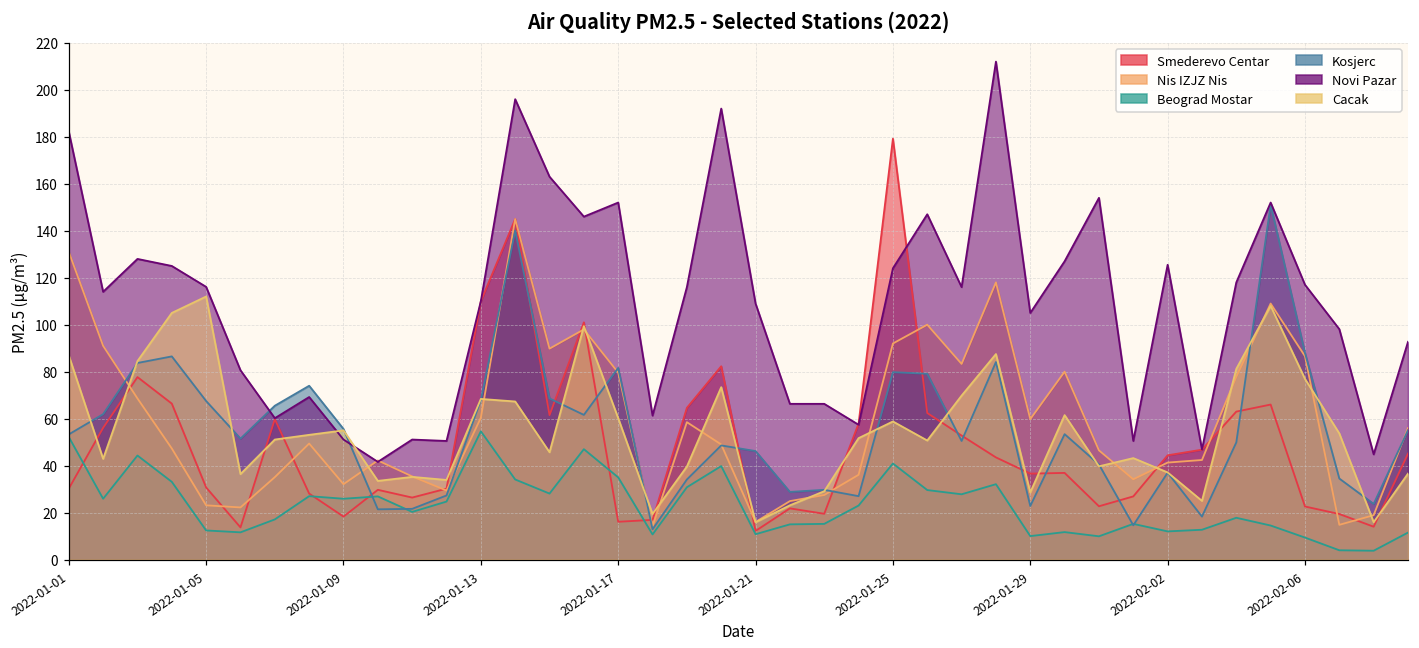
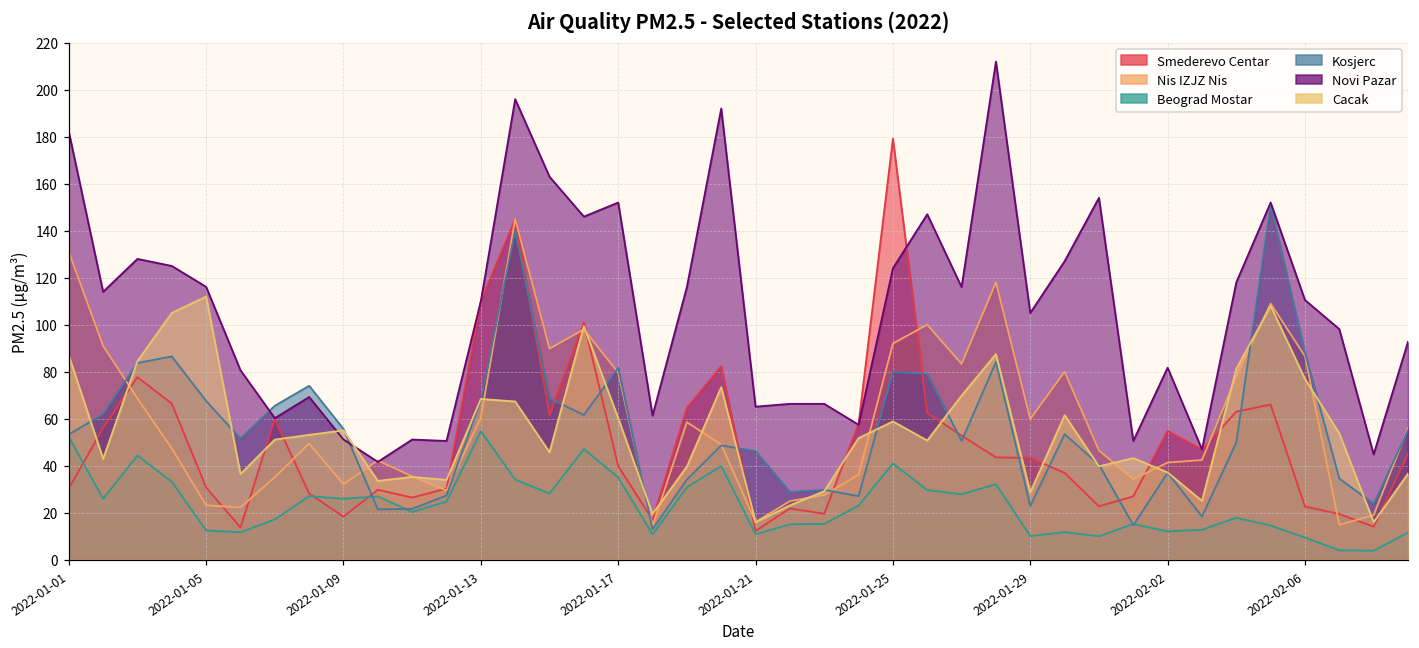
Smederevo Centar, 2022-01-17: 16 -> 40
Novi Pazar, 2022-01-21: 109 -> 65
Smederevo Centar, 2022-01-29: 37 -> 43
Smederevo Centar, 2022-02-02: 44 -> 55
Novi Pazar, 2022-02-02: 126 -> 82
Novi Pazar, 2022-02-06: 117 -> 111
